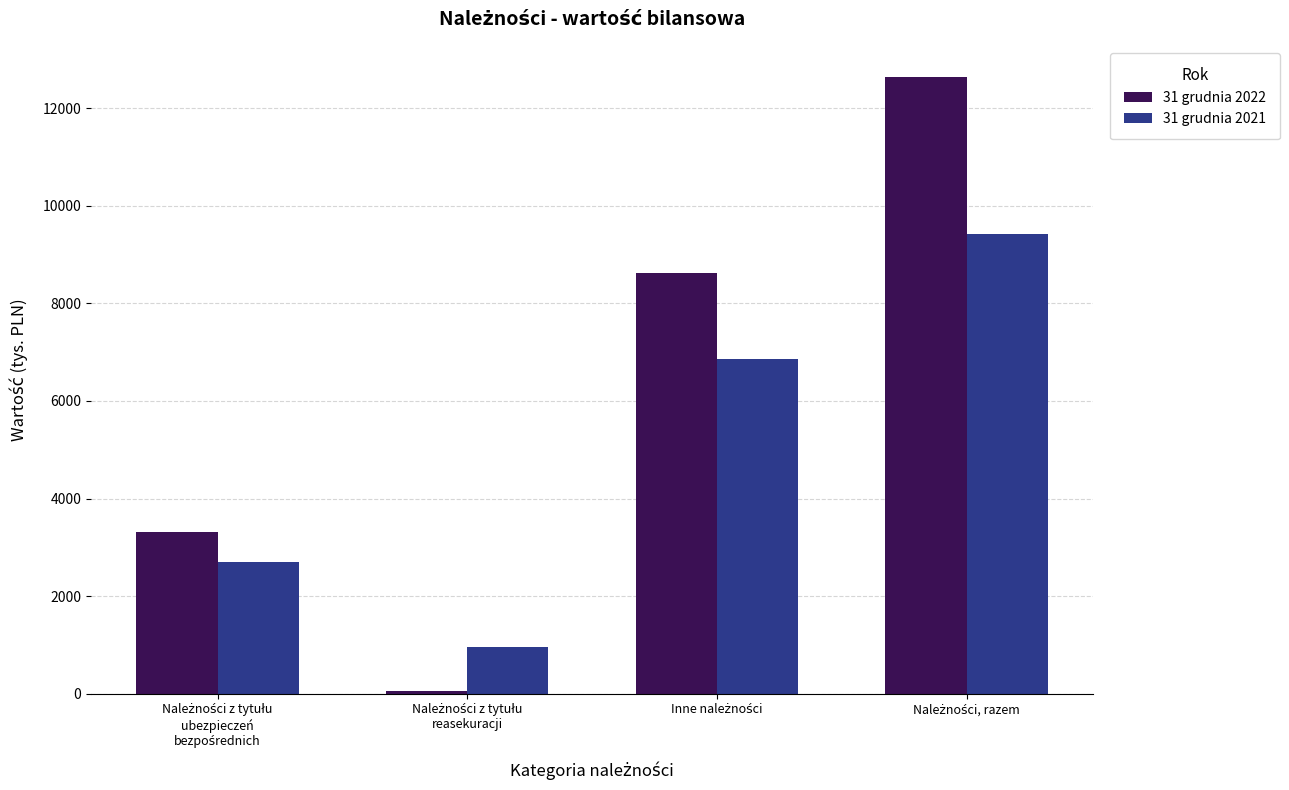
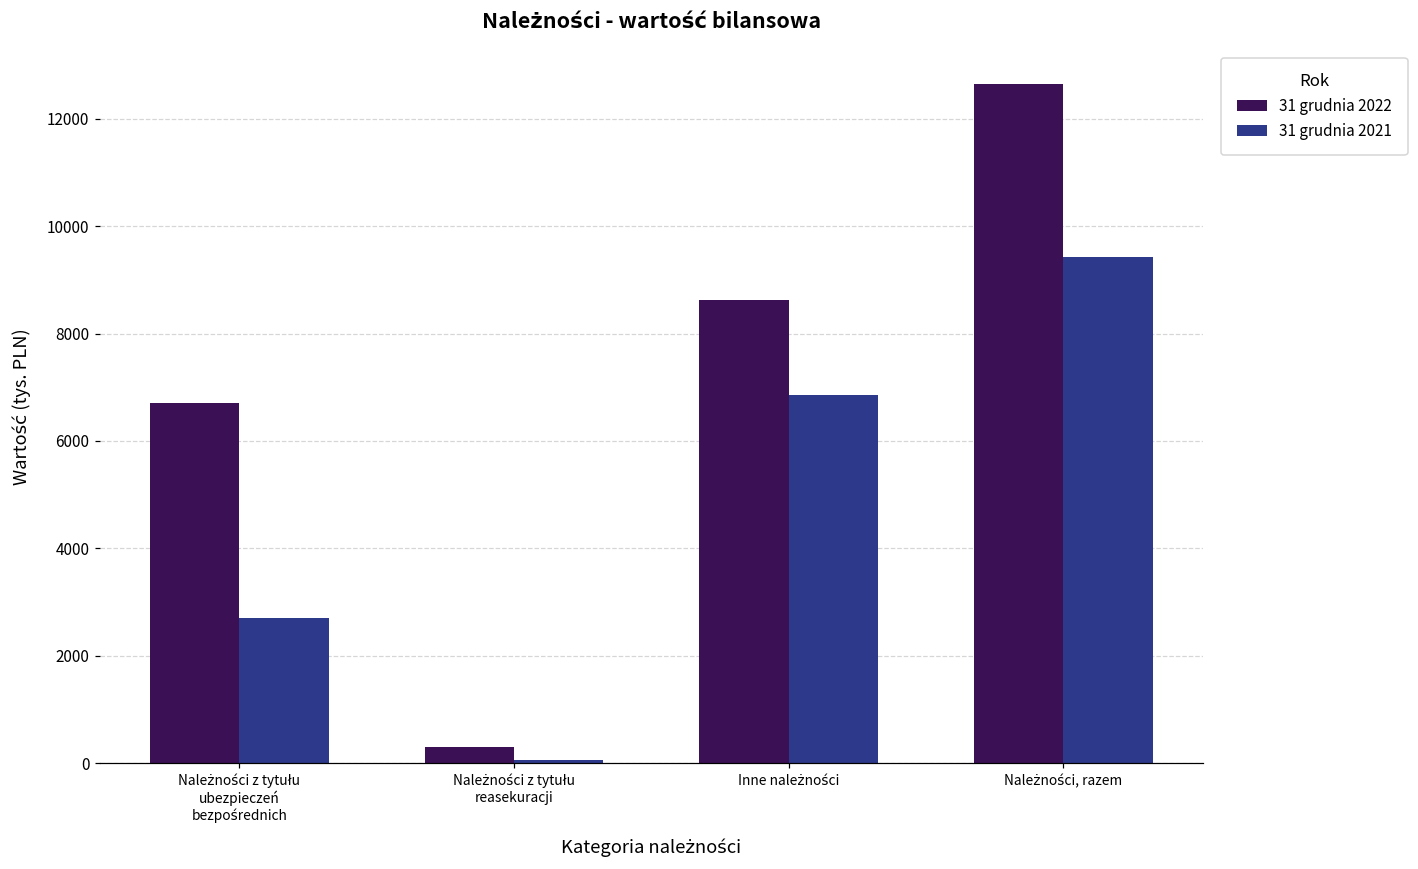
31 grudnia 2022, Należności z tytułu ubezpieczeń bezpośrednich: 3300 -> 6700
31 grudnia 2022, Należności z tytułu reasekuracji: 100 -> 300
31 grudnia 2021, Należności z tytułu reasekuracji: 1000 -> 100
